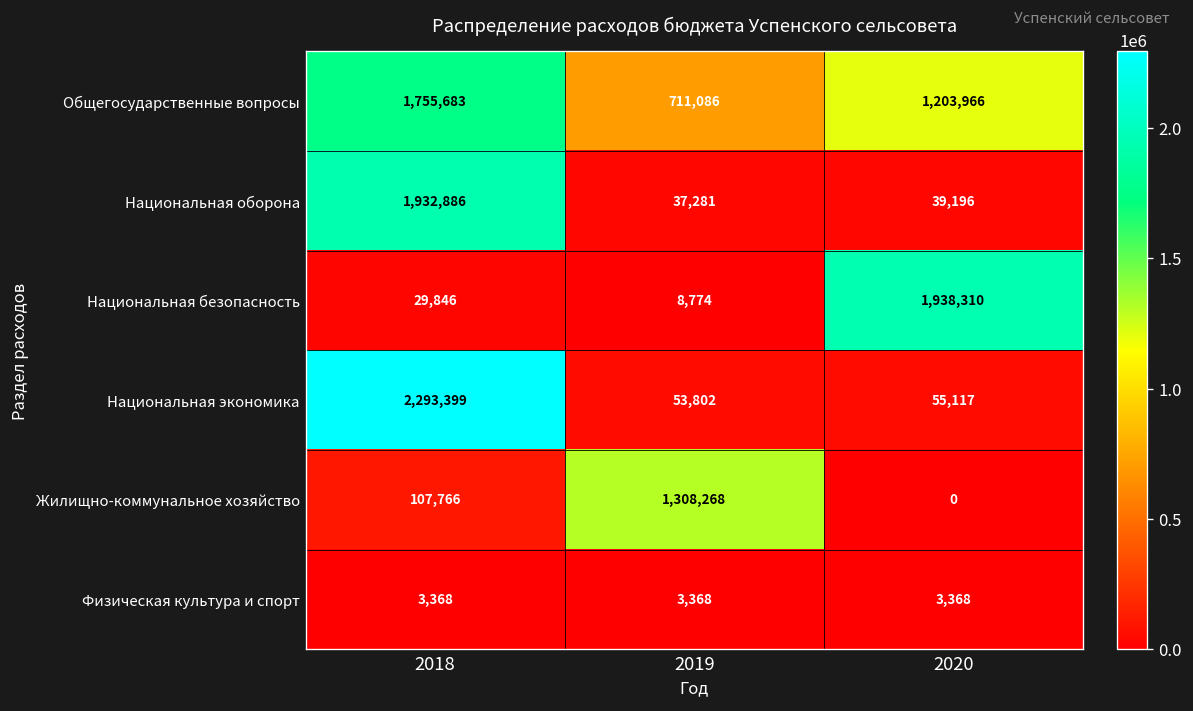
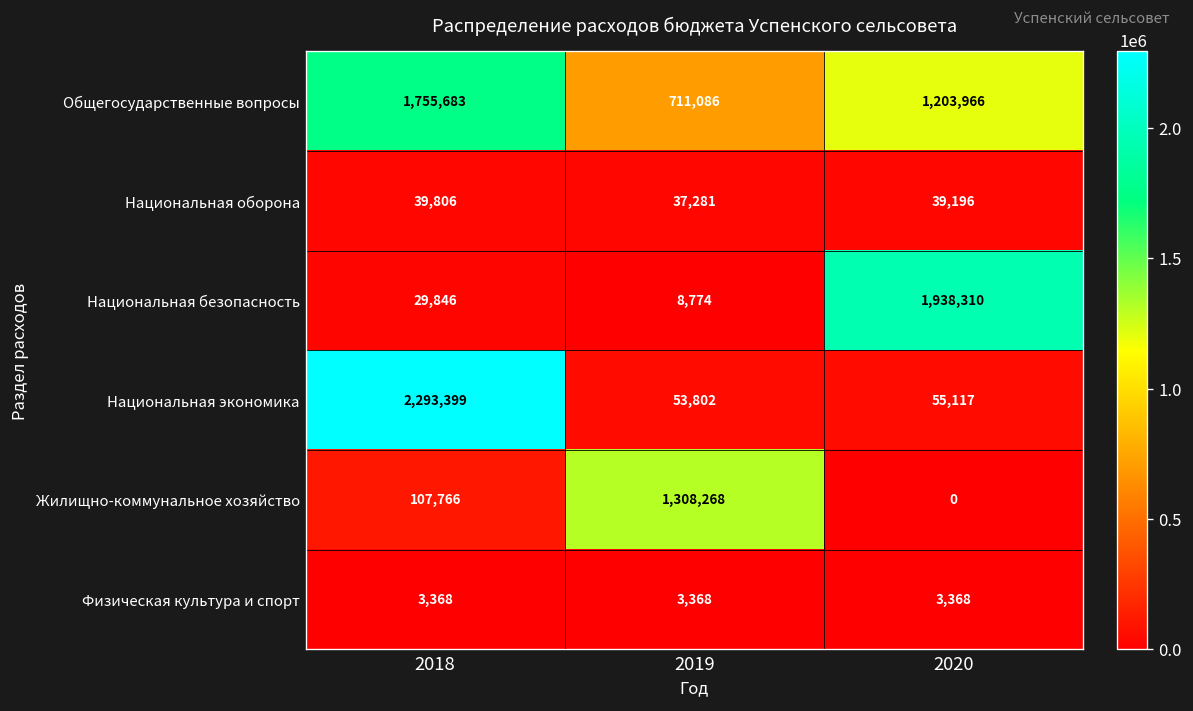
Национальная оборона, 2018: 1,932,886 -> 39,806
